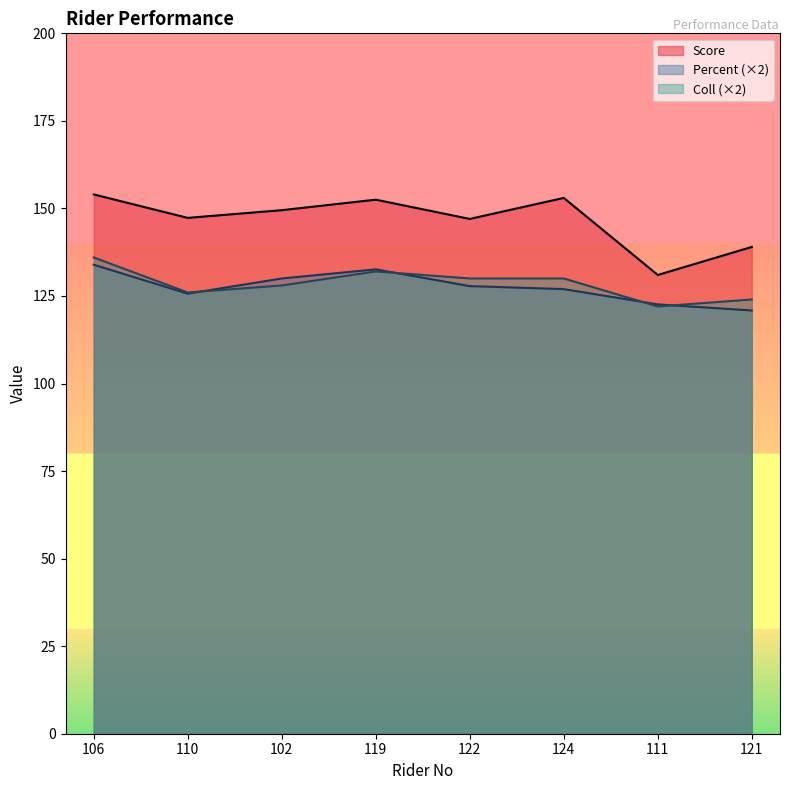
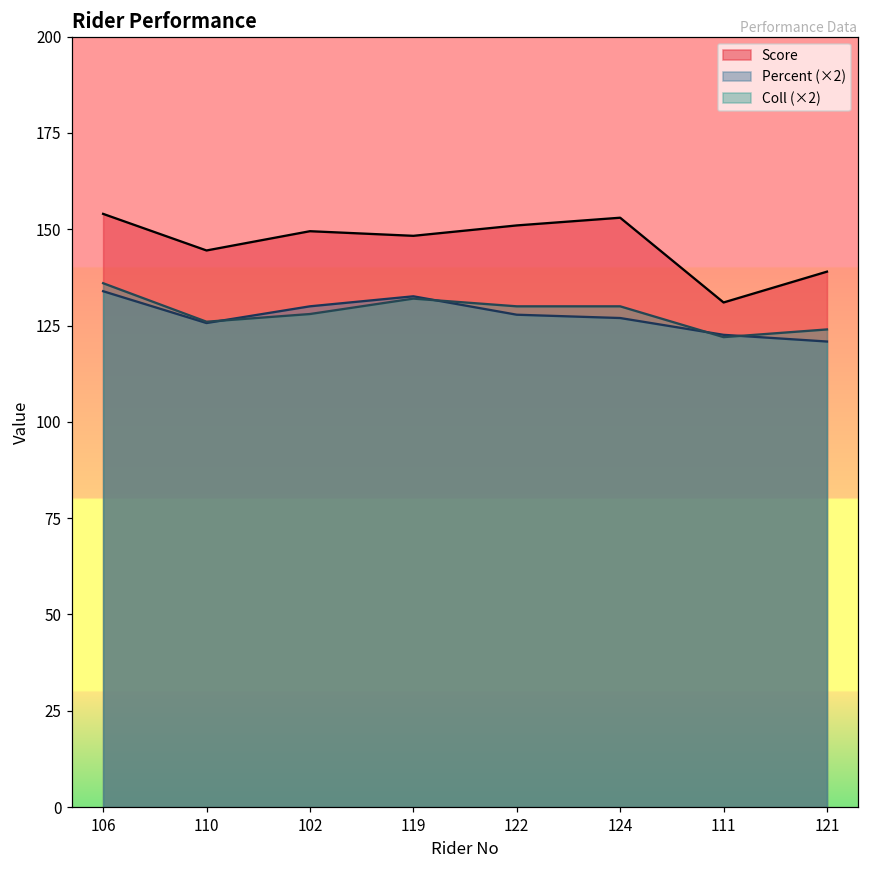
Score, 110: 147 -> 145
Score, 119: 153 -> 148
Score, 122: 147 -> 151
